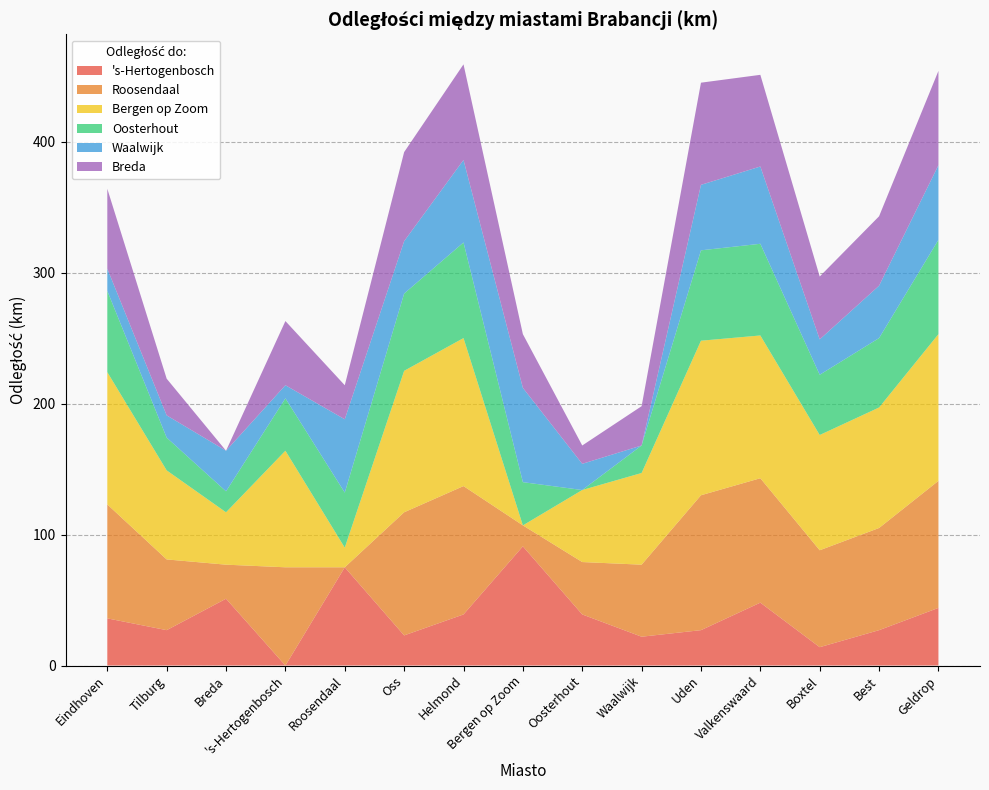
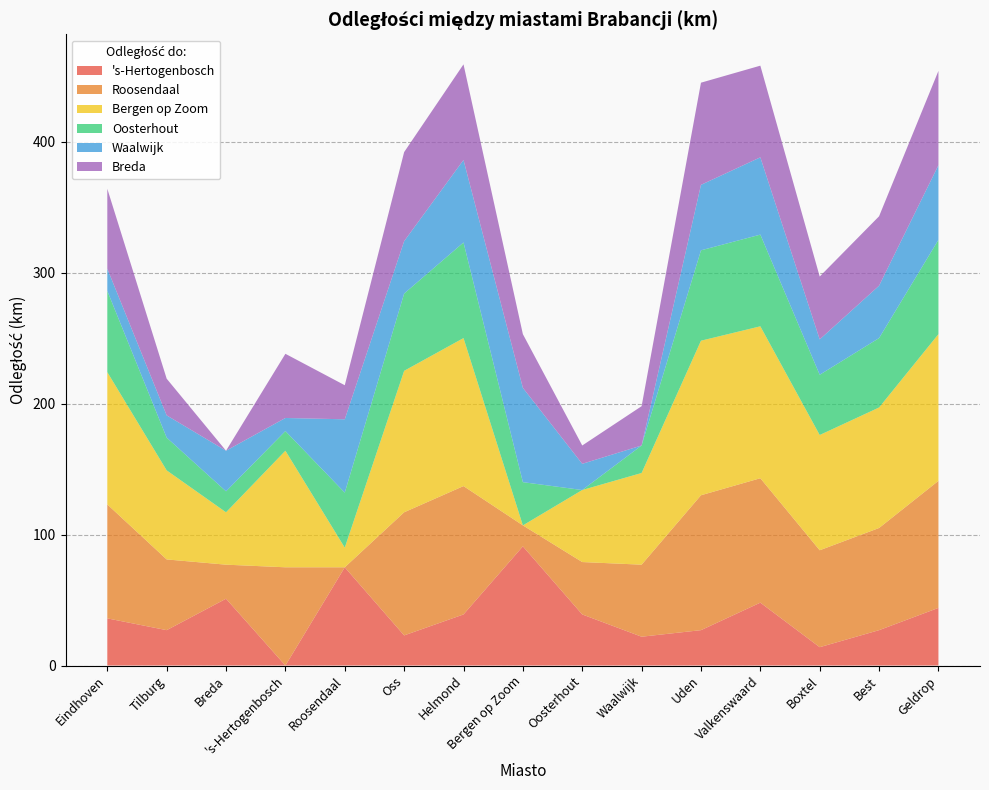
Oosterhout, 's-Hertogenbosch: 40 -> 15
Bergen op Zoom, Valkenswaard: 109 -> 116
